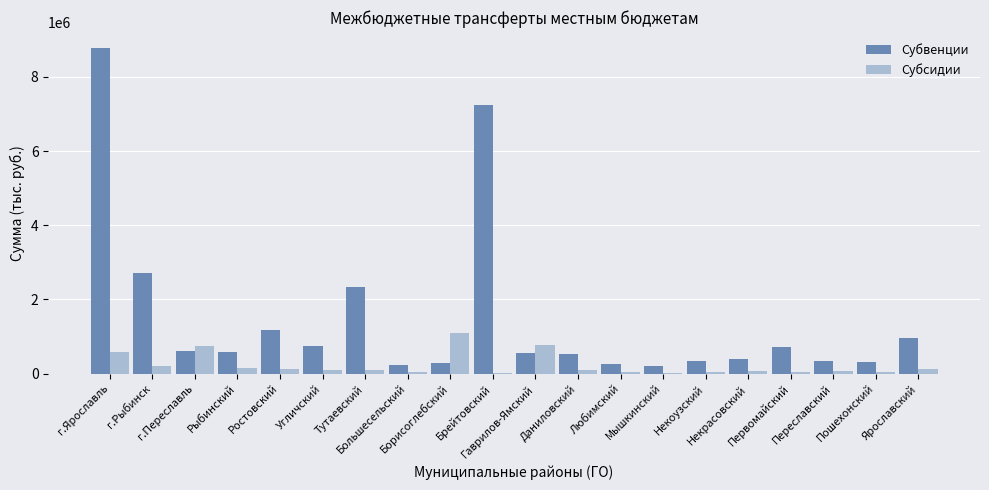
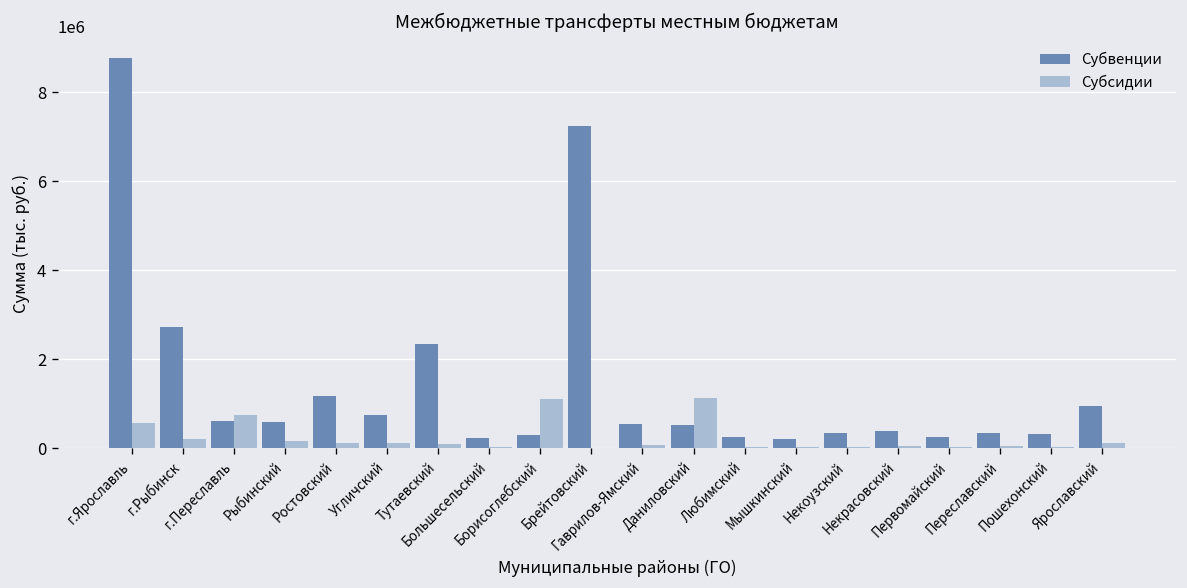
Субсидии, Гаврилов-Ямский: 800000 -> 100000
Субсидии, Даниловский: 100000 -> 1100000
Субвенции, Первомайский: 700000 -> 200000
